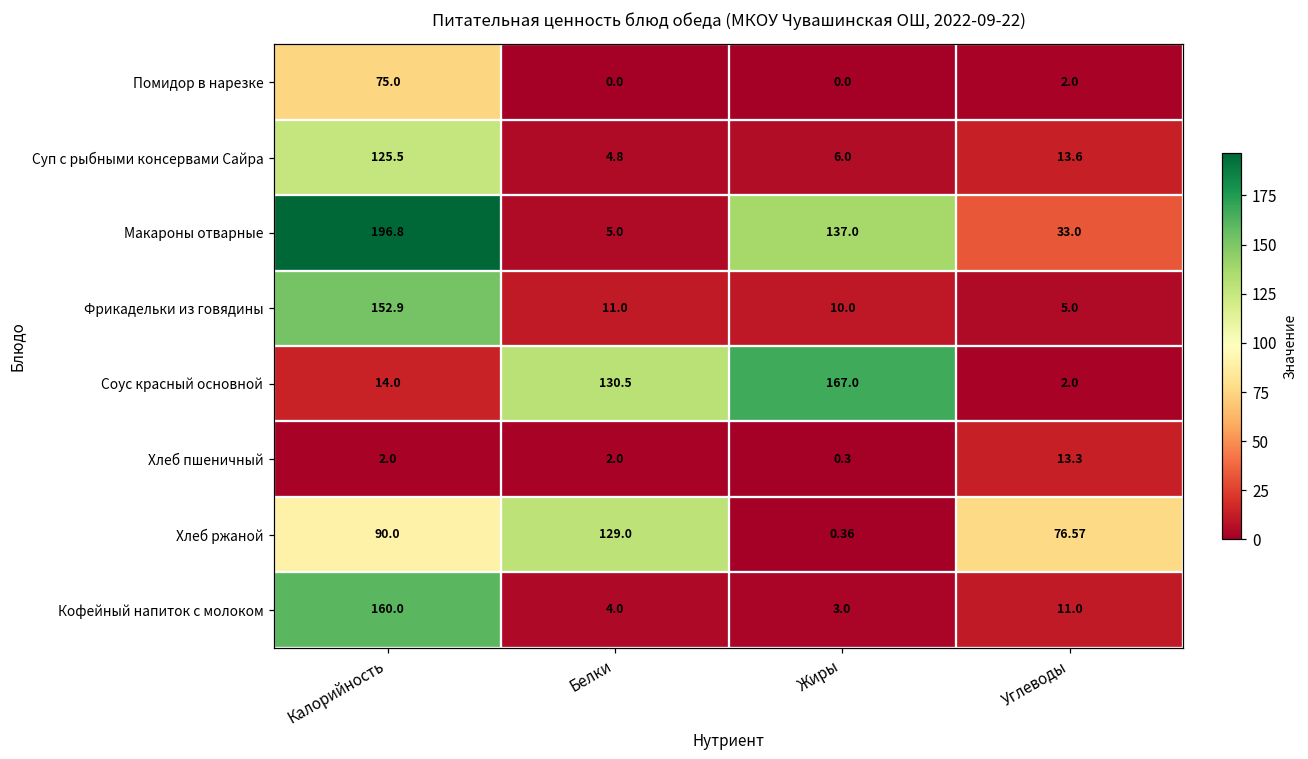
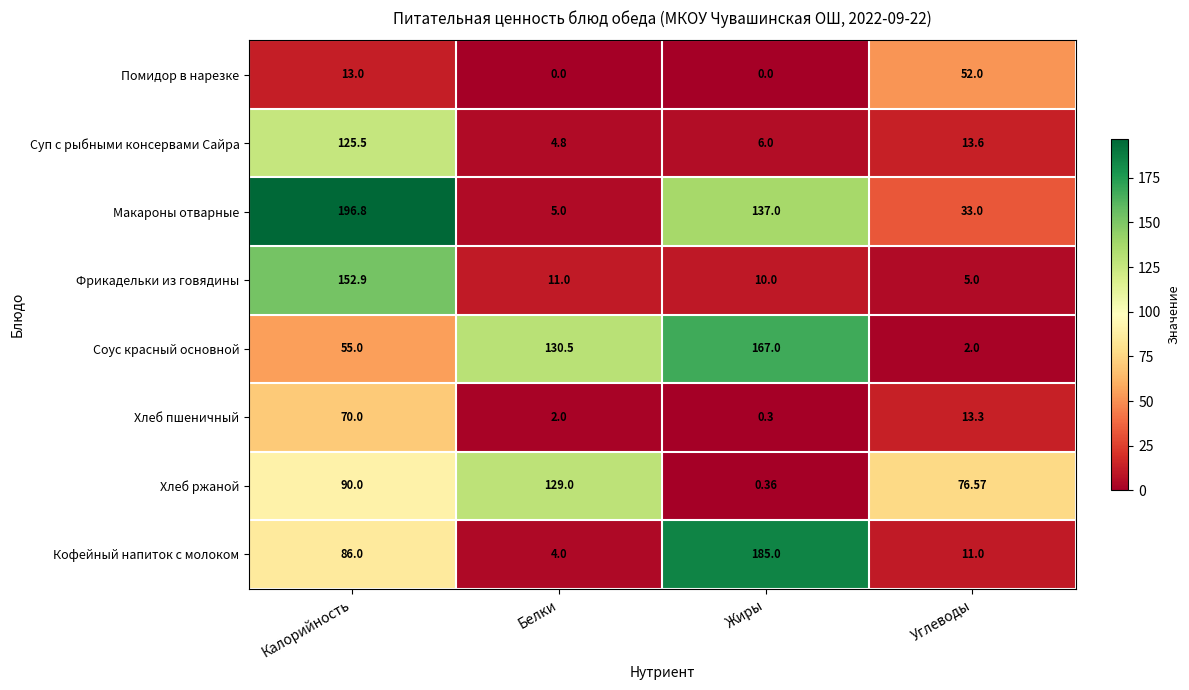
Помидор в нарезке, Калорийность: 75.0 -> 13.0
Помидор в нарезке, Углеводы: 2.0 -> 52.0
Соус красный основной, Калорийность: 14.0 -> 55.0
Хлеб пшеничный, Калорийность: 2.0 -> 70.0
Кофейный напиток с молоком, Калорийность: 160.0 -> 86.0
Кофейный напиток с молоком, Жиры: 3.0 -> 185.0
